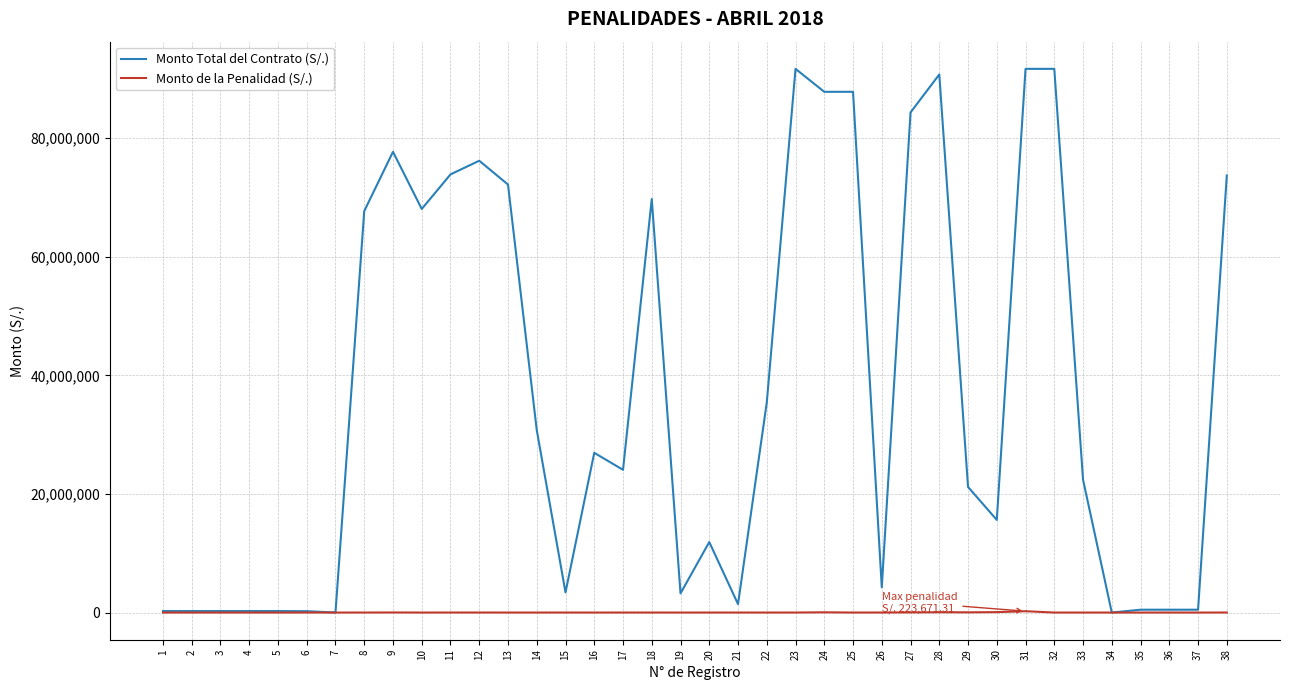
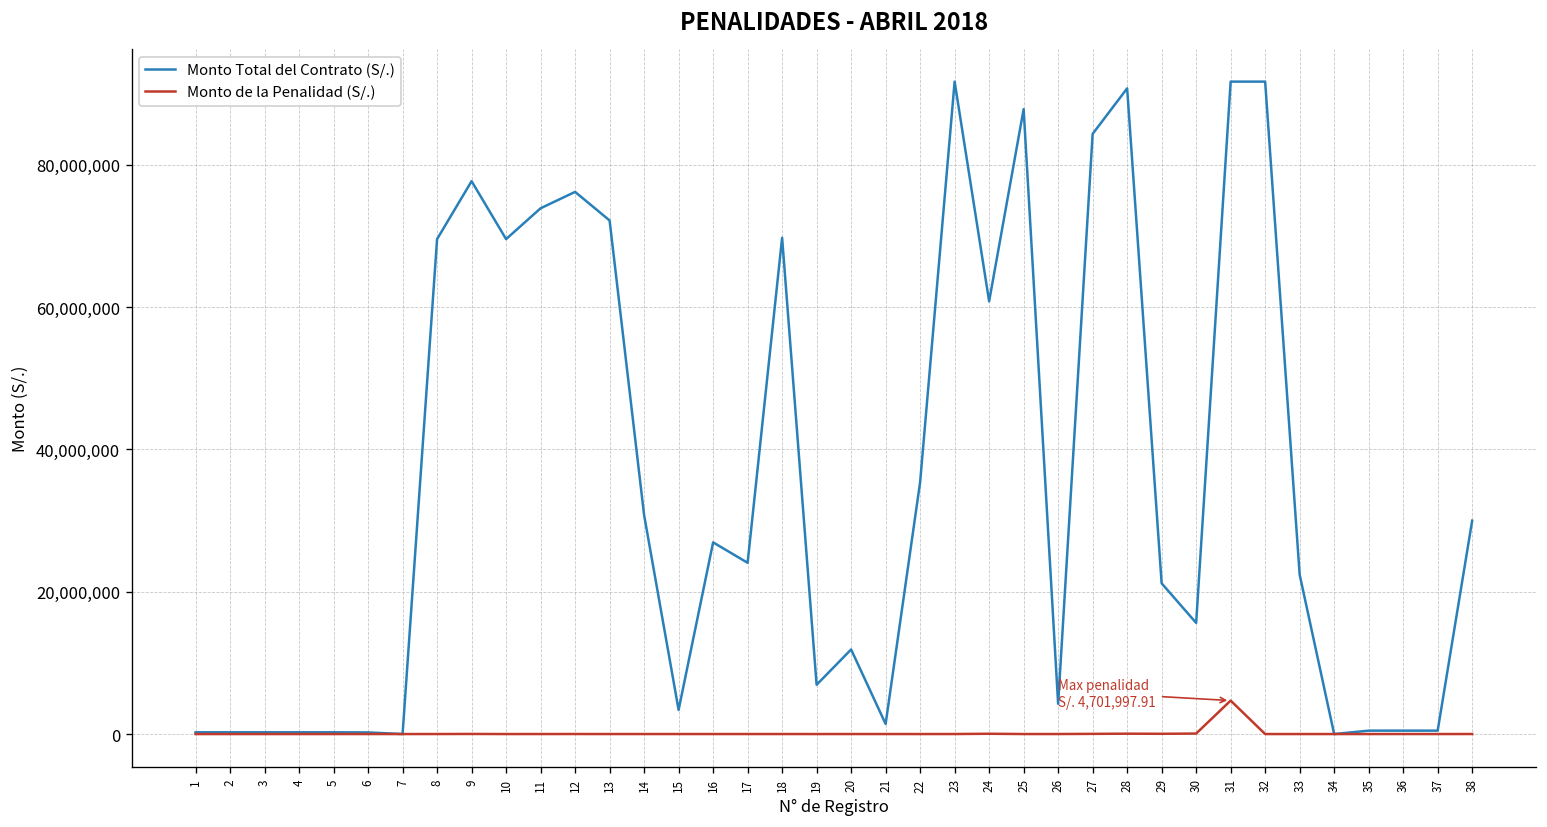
Monto Total del Contrato (S/.), 8: 68,000,000 -> 70,000,000
Monto Total del Contrato (S/.), 10: 68,000,000 -> 70,000,000
Monto Total del Contrato (S/.), 19: 3,000,000 -> 7,000,000
Monto Total del Contrato (S/.), 24: 88,000,000 -> 61,000,000
Monto de la Penalidad (S/.), 31: 223,671.31 -> 4,701,997.91
Monto Total del Contrato (S/.), 38: 74,000,000 -> 30,000,000
